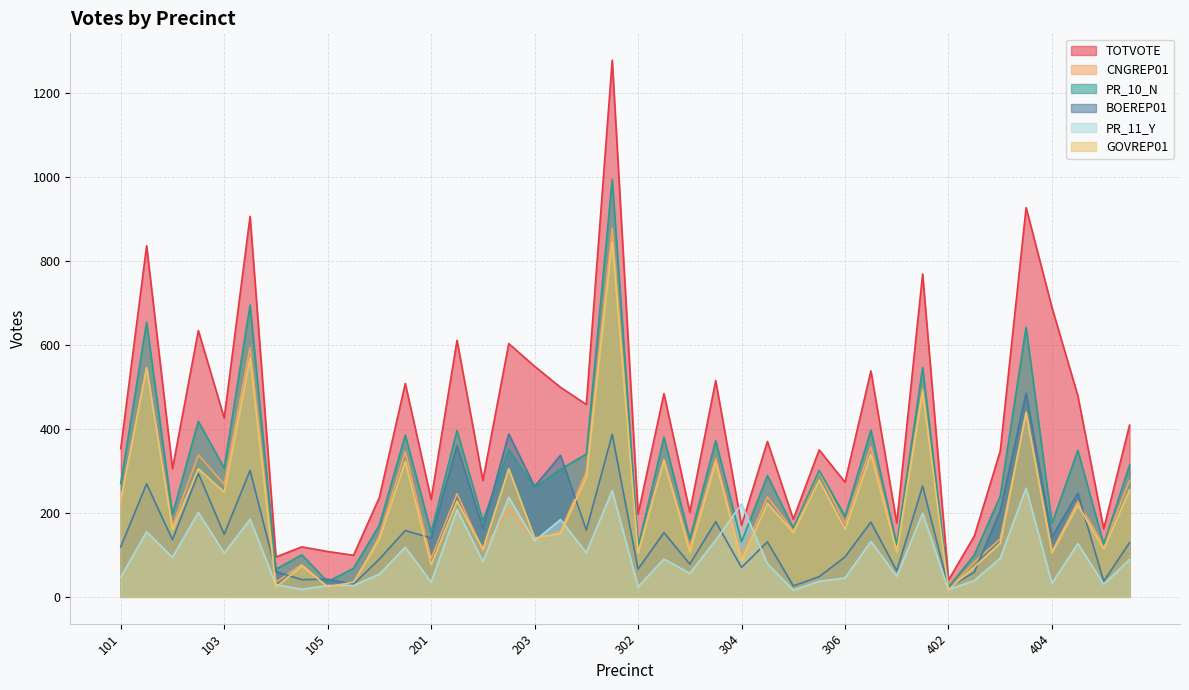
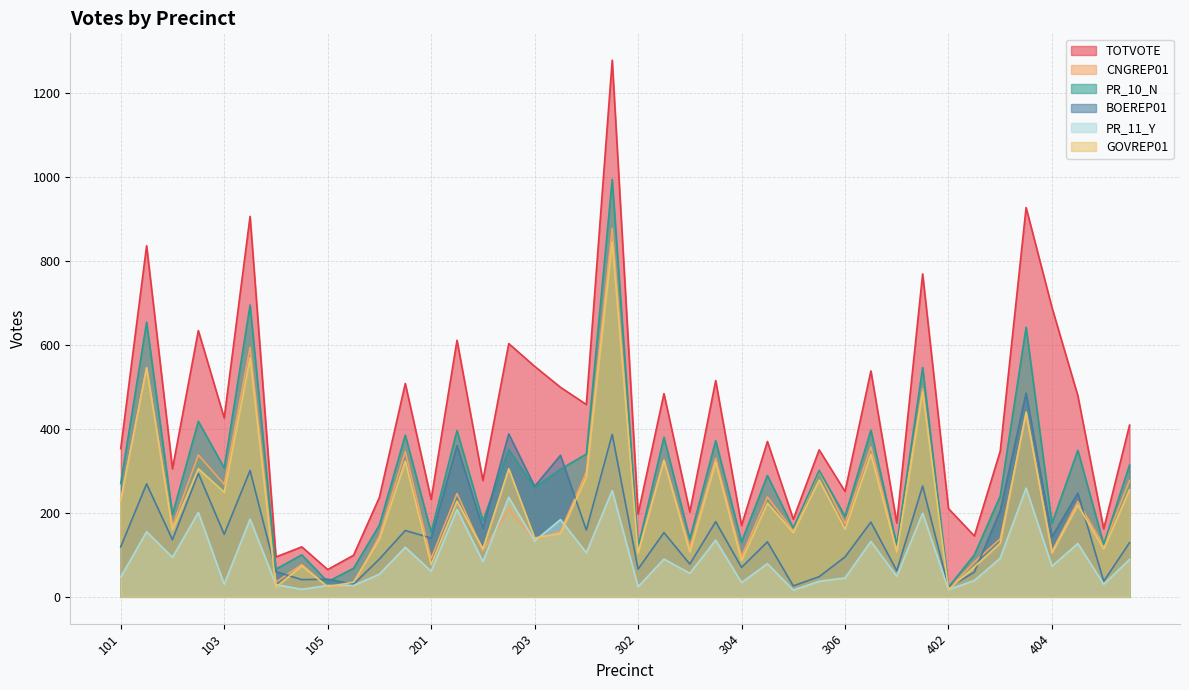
PR_11_Y, 103: 100 -> 30
TOTVOTE, 105: 110 -> 70
PR_11_Y, 201: 40 -> 60
PR_11_Y, 304: 220 -> 30
TOTVOTE, 306: 270 -> 250
TOTVOTE, 402: 40 -> 210
PR_11_Y, 404: 30 -> 70
